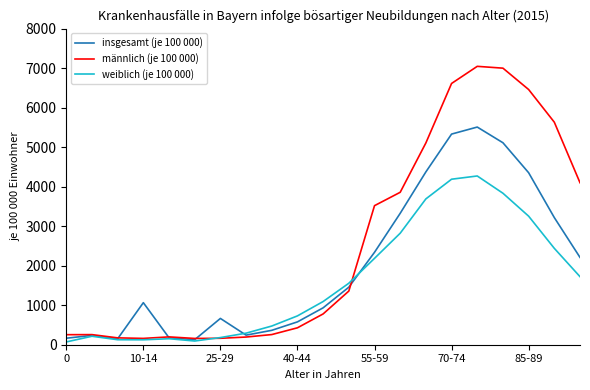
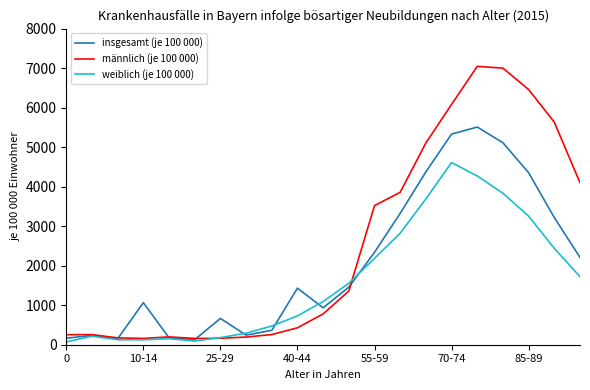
insgesamt (je 100 000), 40-44: 600 -> 1400
männlich (je 100 000), 70-74: 6600 -> 6100
weiblich (je 100 000), 70-74: 4200 -> 4600
